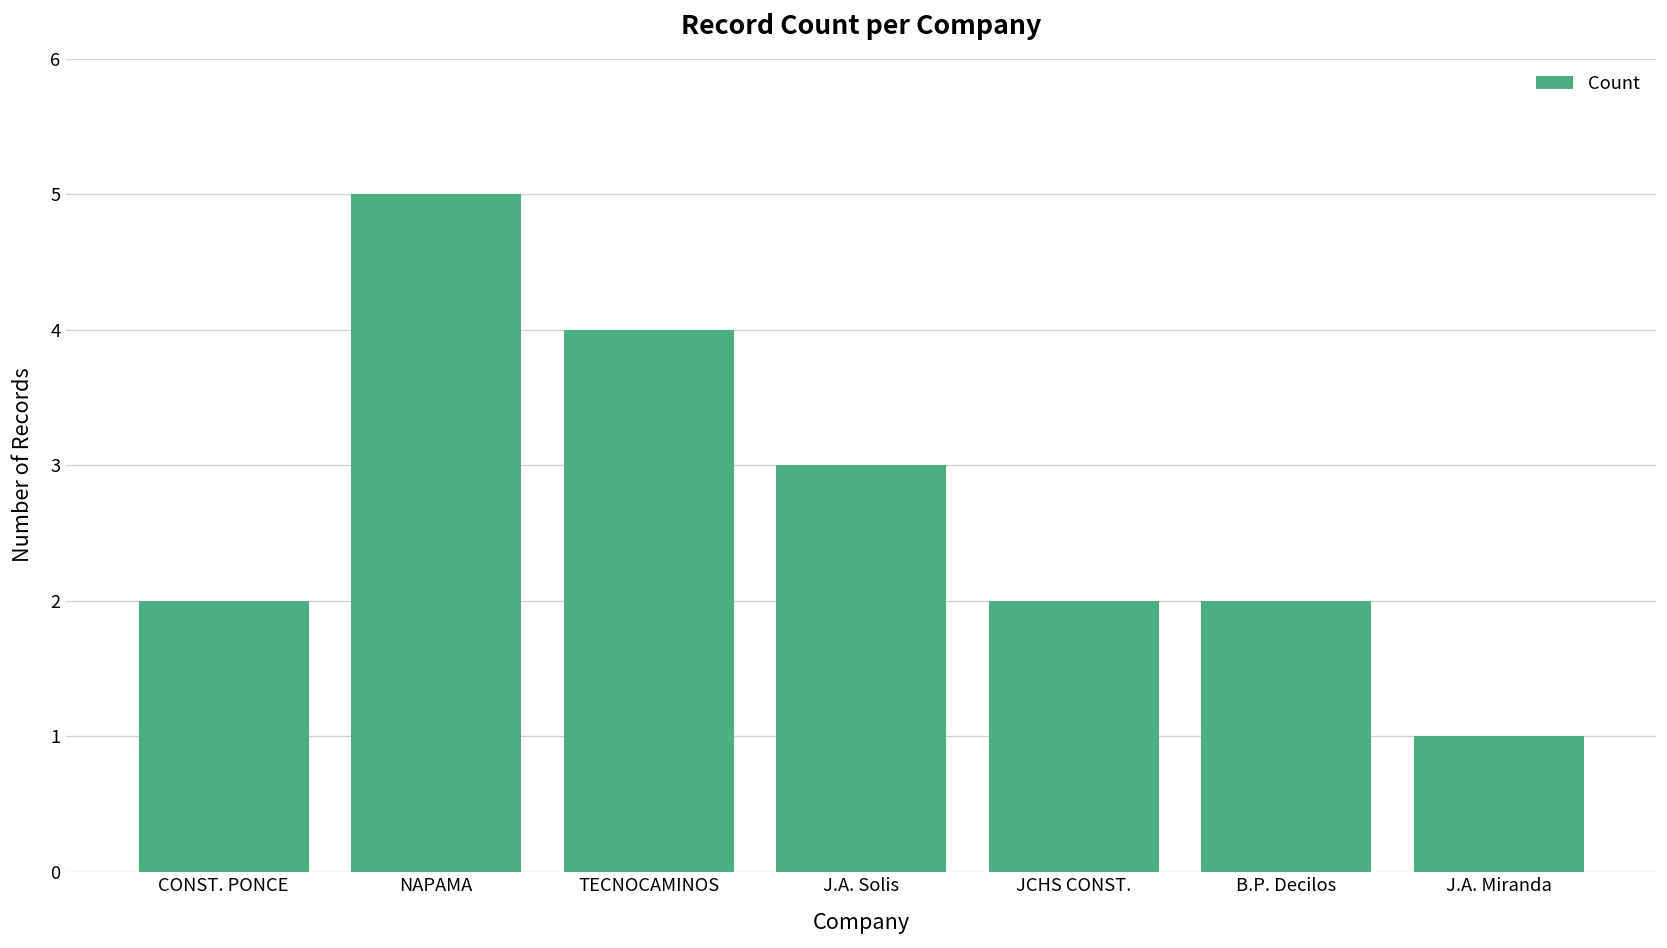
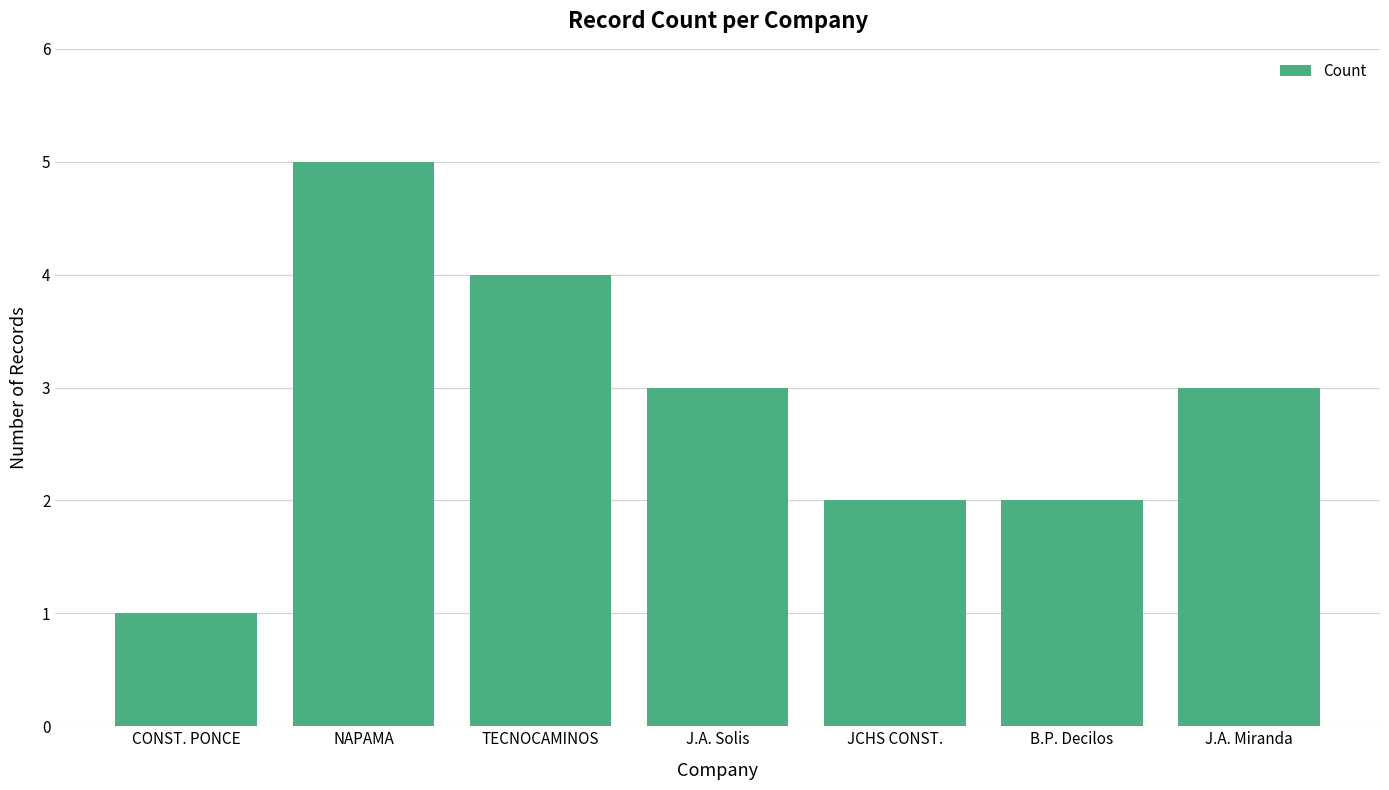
CONST. PONCE: 2 -> 1
J.A. Miranda: 1 -> 3
